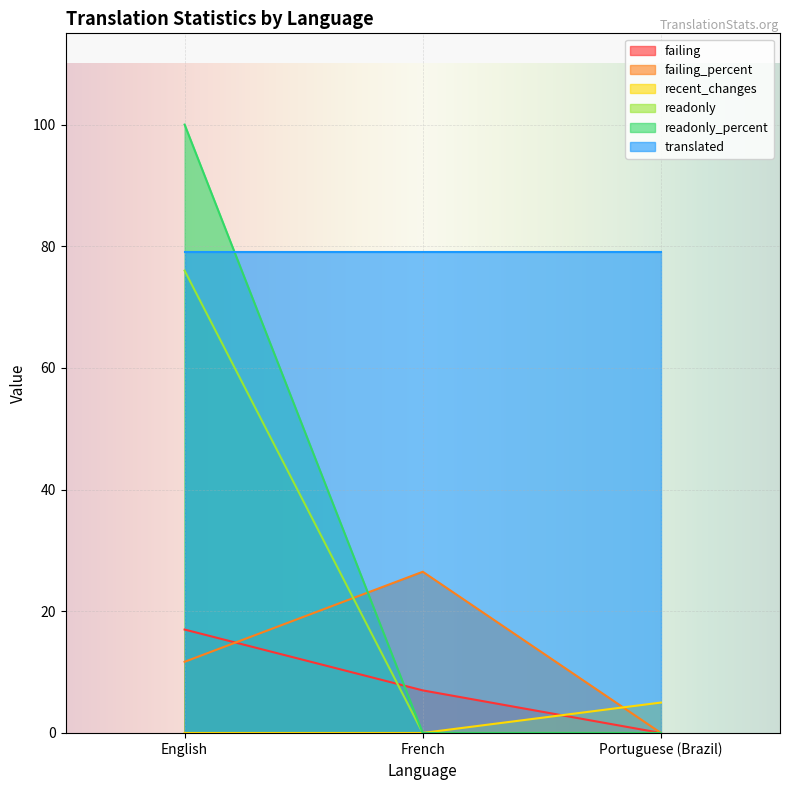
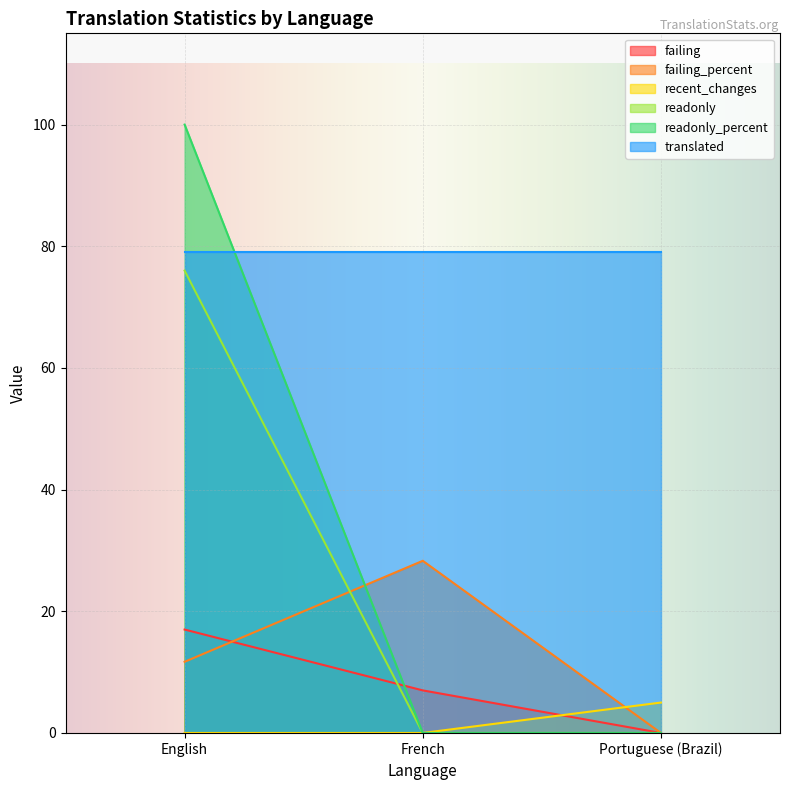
failing_percent, French: 27 -> 28
